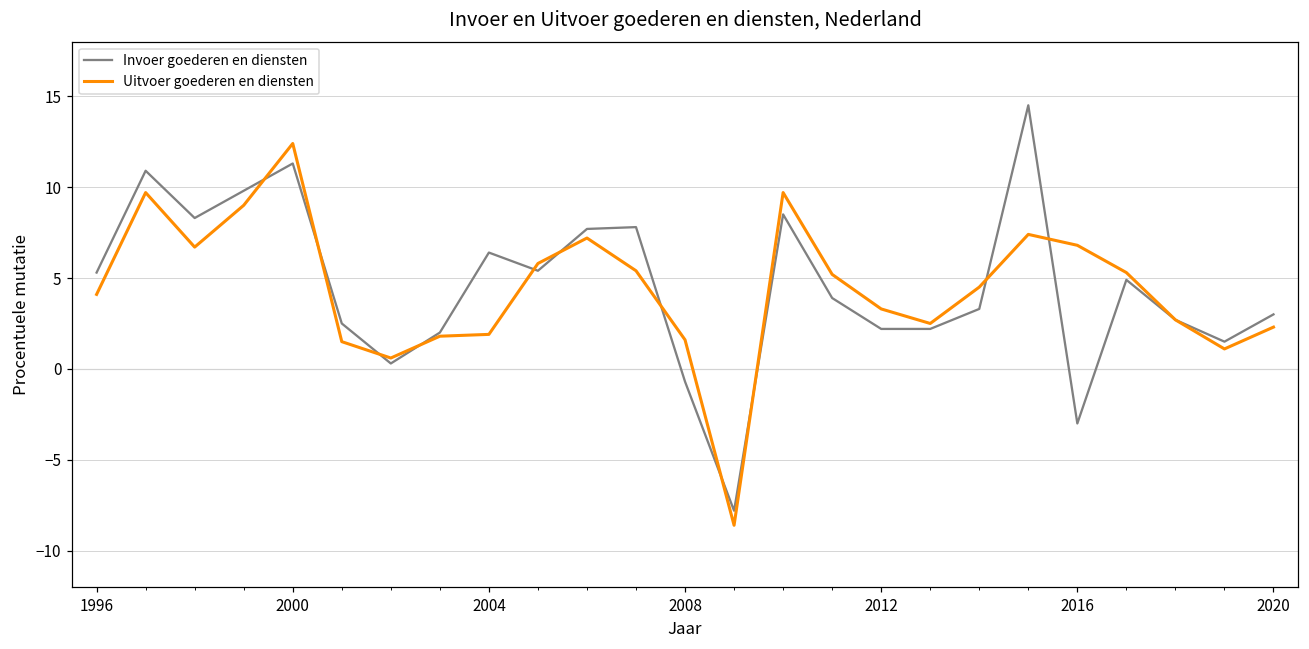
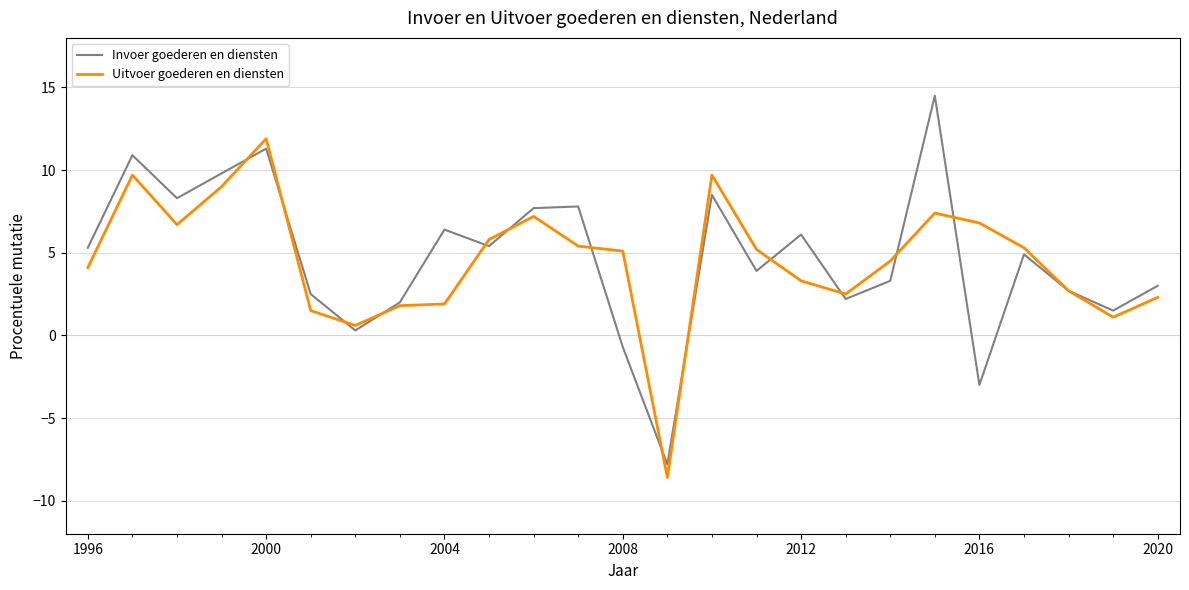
Uitvoer goederen en diensten, 2000: 12.4 -> 11.9
Uitvoer goederen en diensten, 2008: 1.6 -> 5.1
Invoer goederen en diensten, 2012: 2.2 -> 6.1
